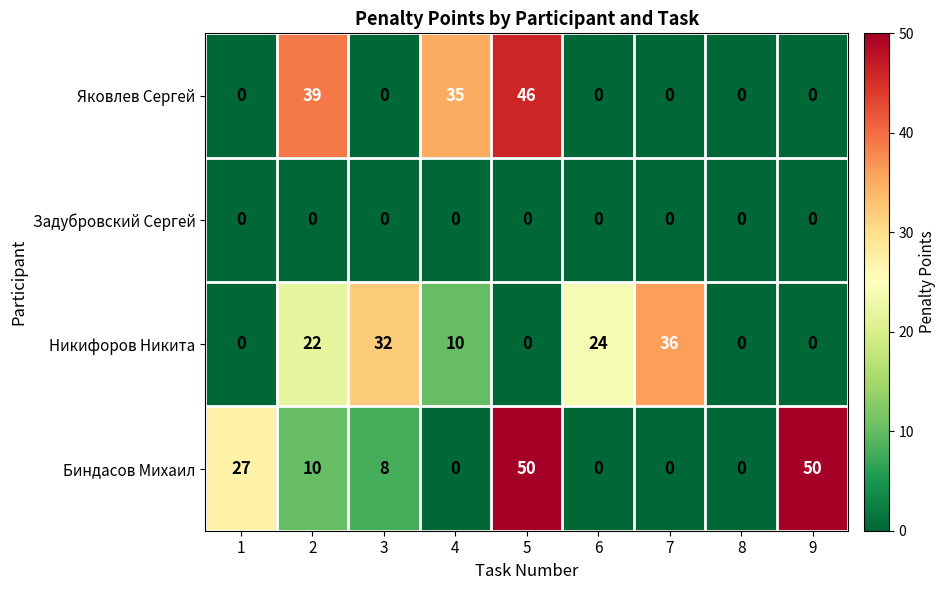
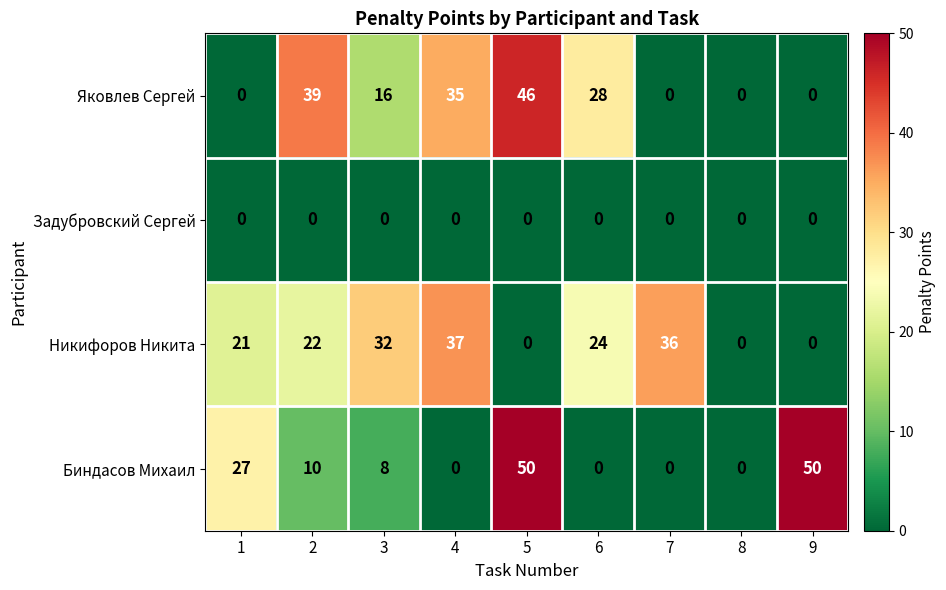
Яковлев Сергей, 3: 0 -> 16
Яковлев Сергей, 6: 0 -> 28
Никифоров Никита, 1: 0 -> 21
Никифоров Никита, 4: 10 -> 37
